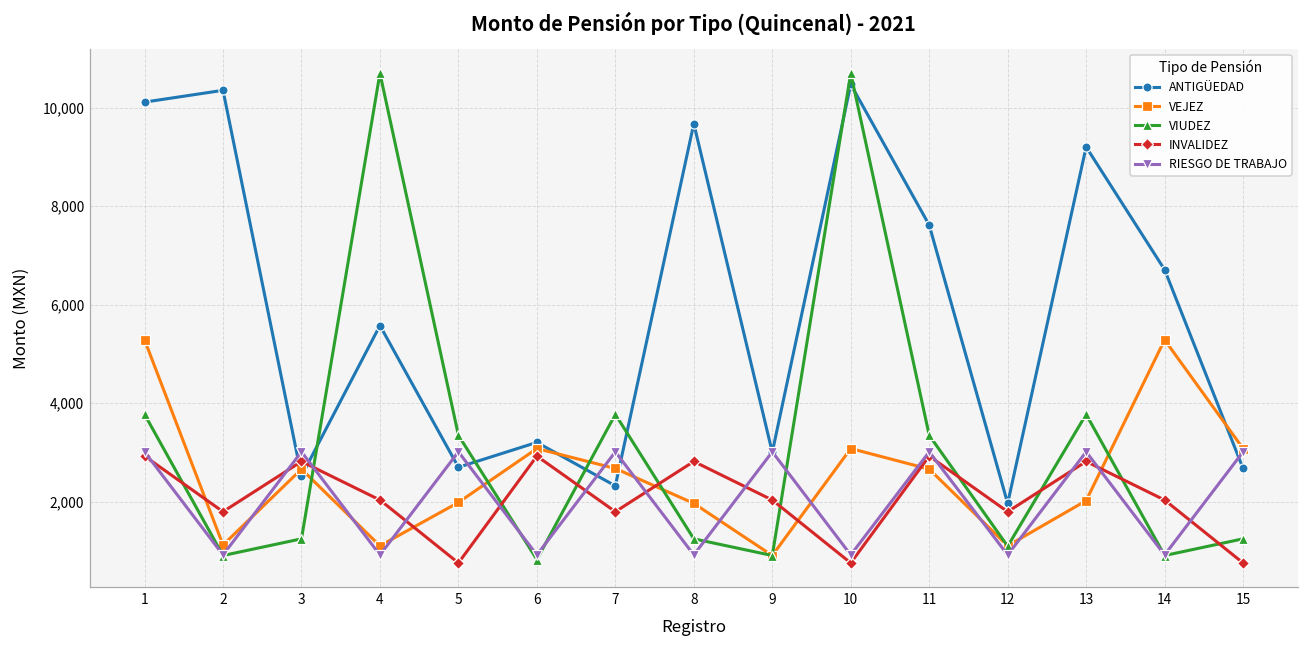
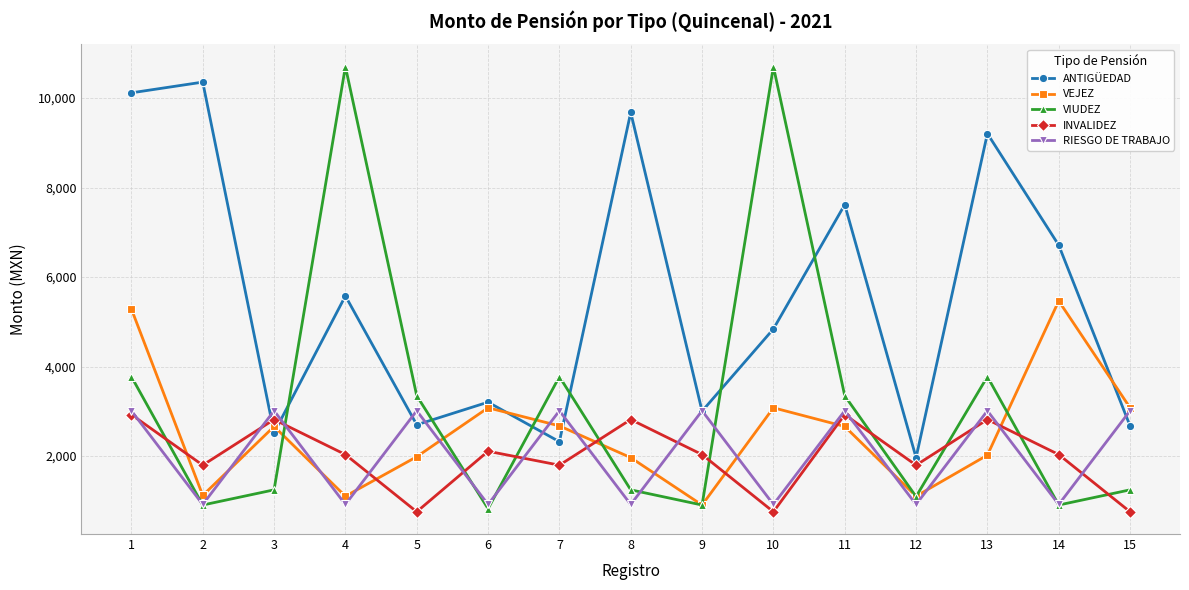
INVALIDEZ, 6: 2,900 -> 2,100
ANTIGÜEDAD, 10: 10,500 -> 4,800
VEJEZ, 14: 5,300 -> 5,500
